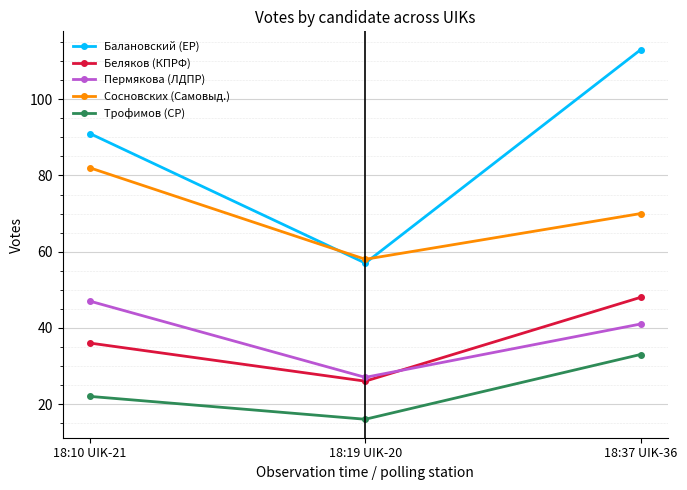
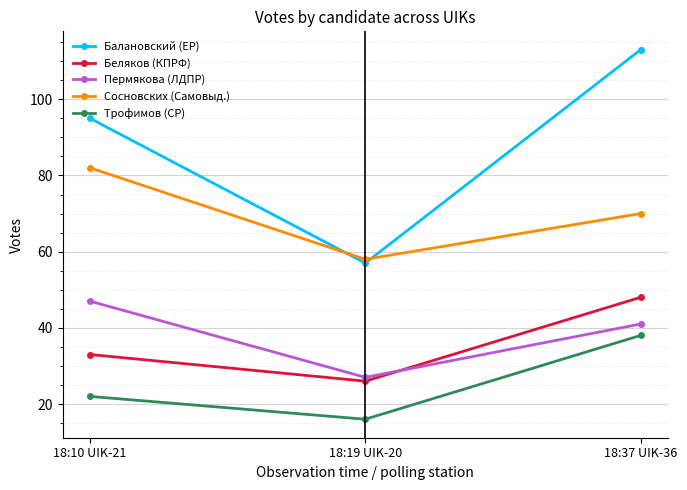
Балановский (ЕР), 18:10 UIK-21: 91 -> 95
Беляков (КПРФ), 18:10 UIK-21: 36 -> 33
Трофимов (СР), 18:37 UIK-36: 33 -> 38
